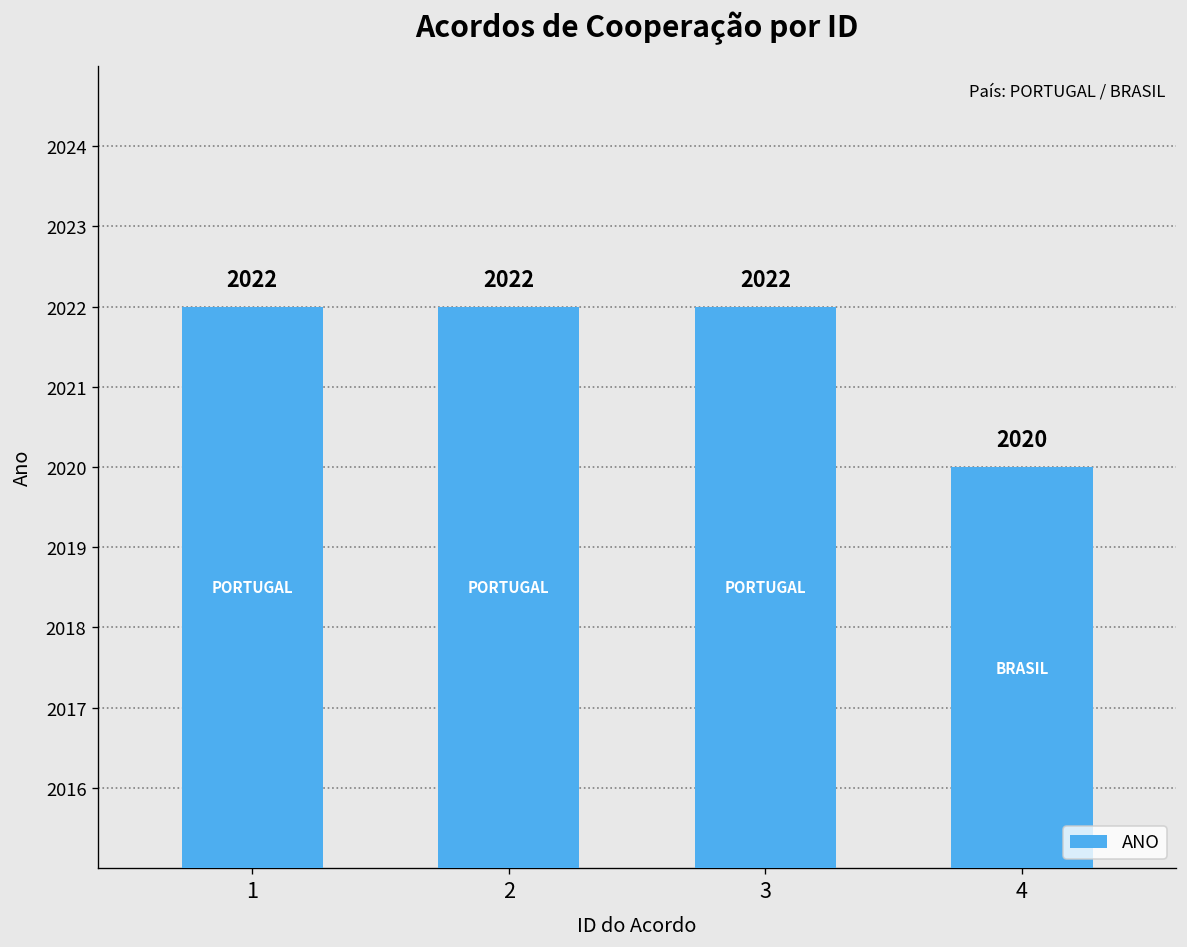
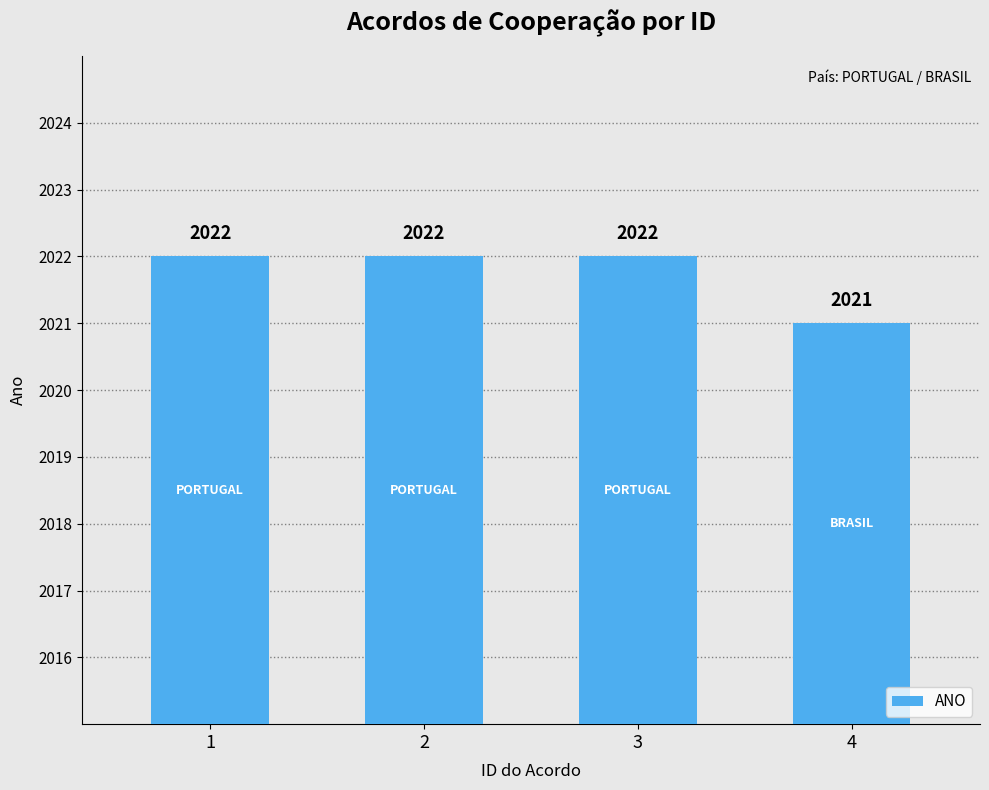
4: 2020 -> 2021
